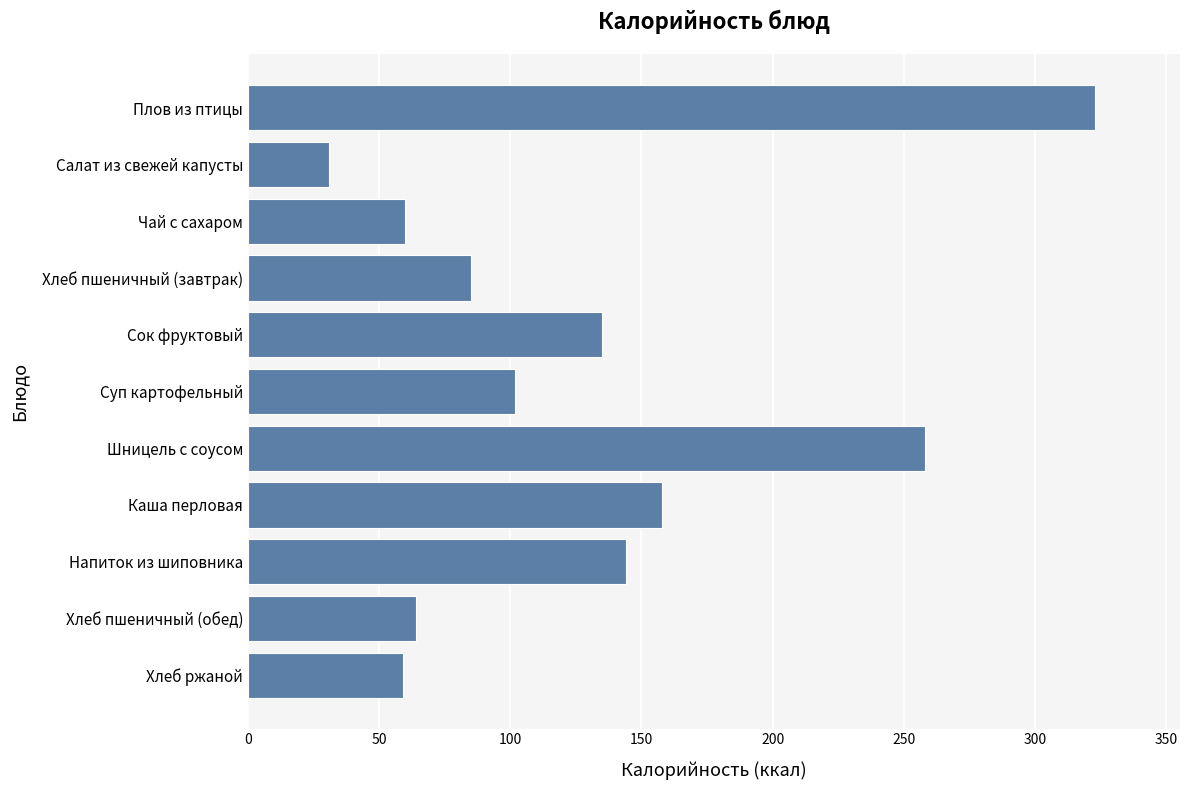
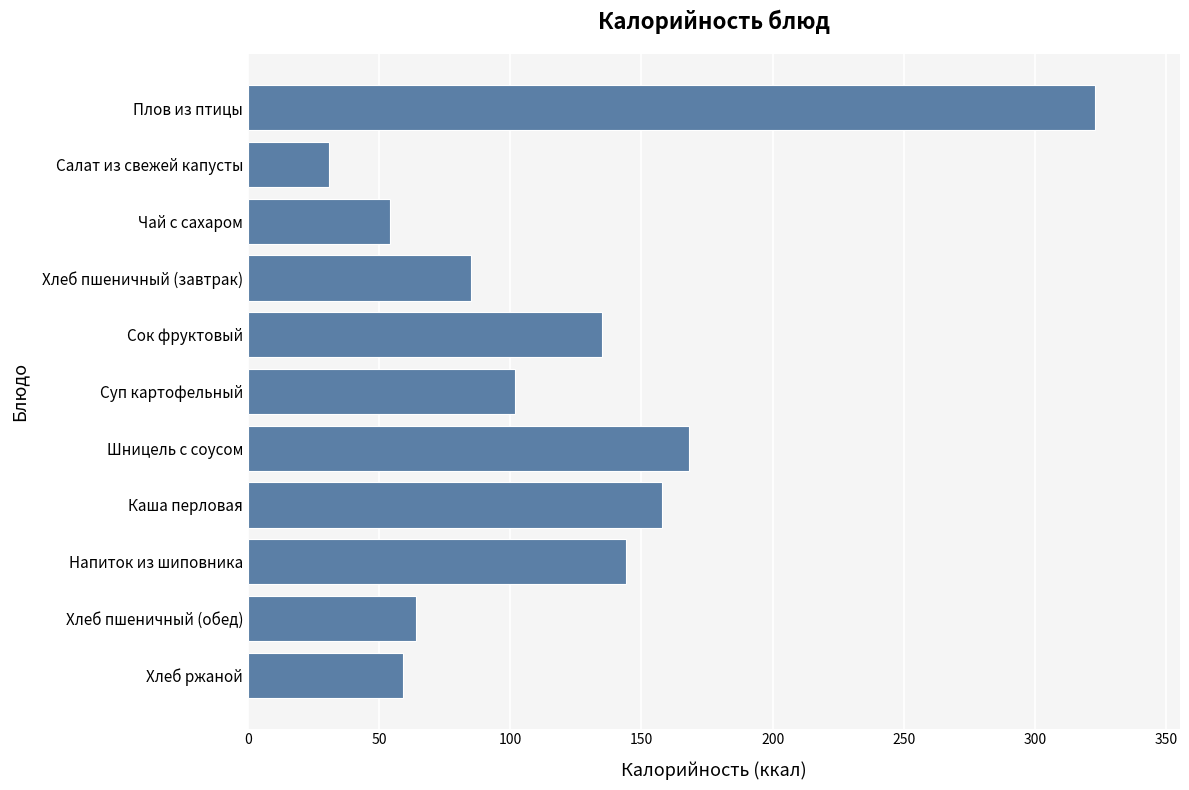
Чай с сахаром: 60 -> 54
Шницель с соусом: 258 -> 168
